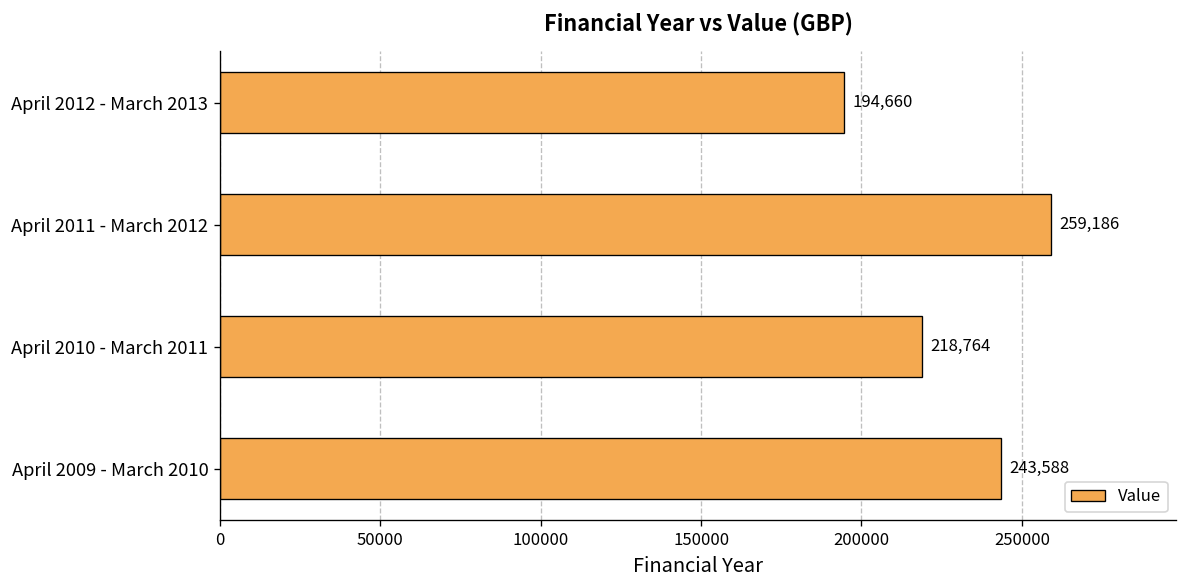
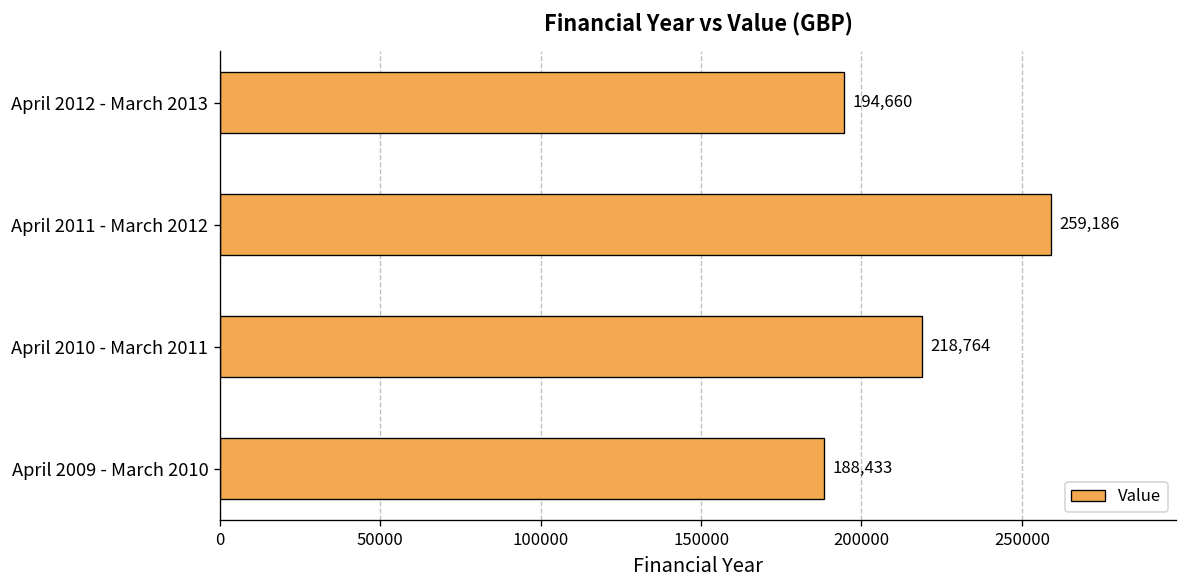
April 2009 - March 2010: 243,588 -> 188,433
